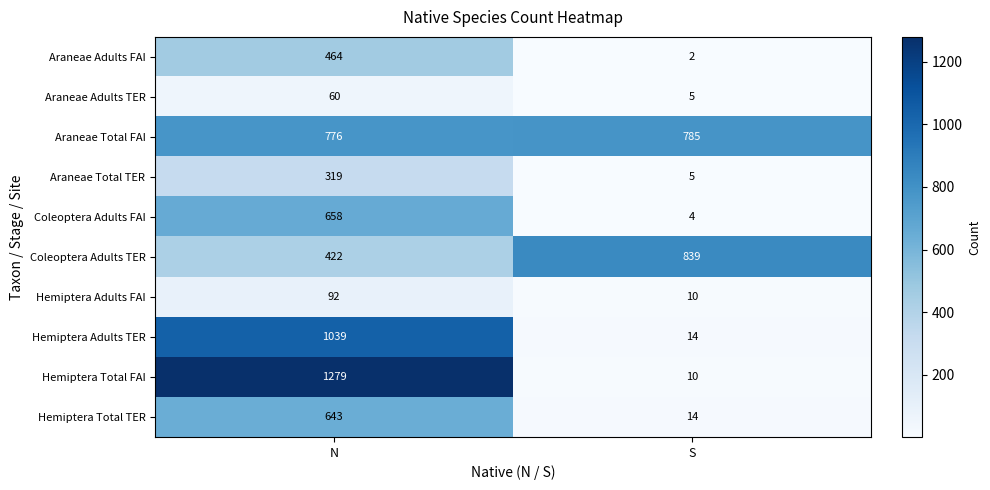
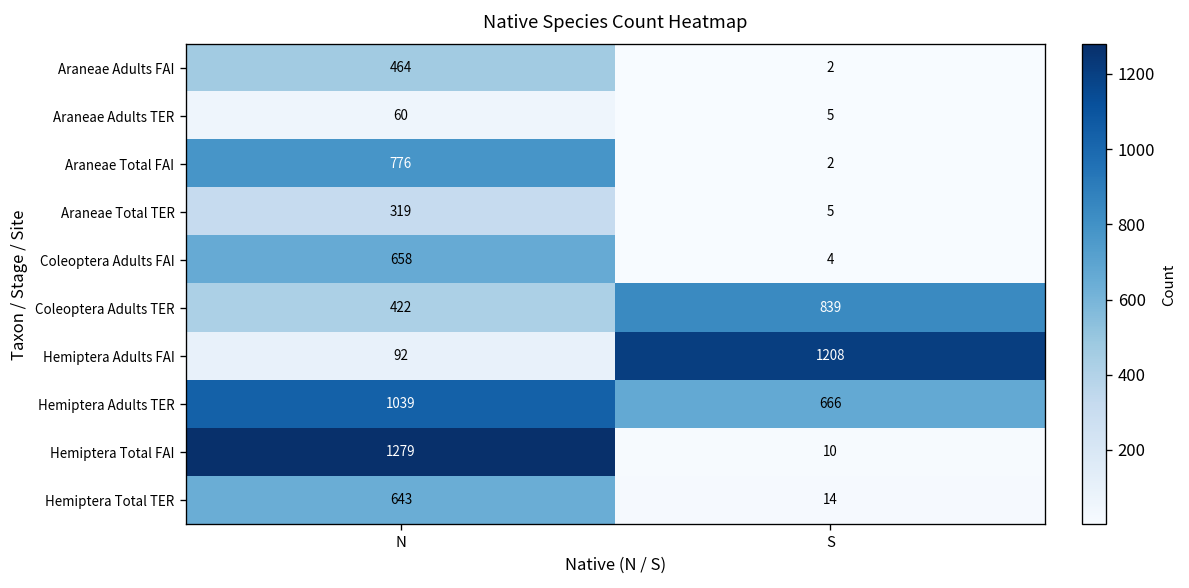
Araneae Total FAI, S: 785 -> 2
Hemiptera Adults FAI, S: 10 -> 1208
Hemiptera Adults TER, S: 14 -> 666
